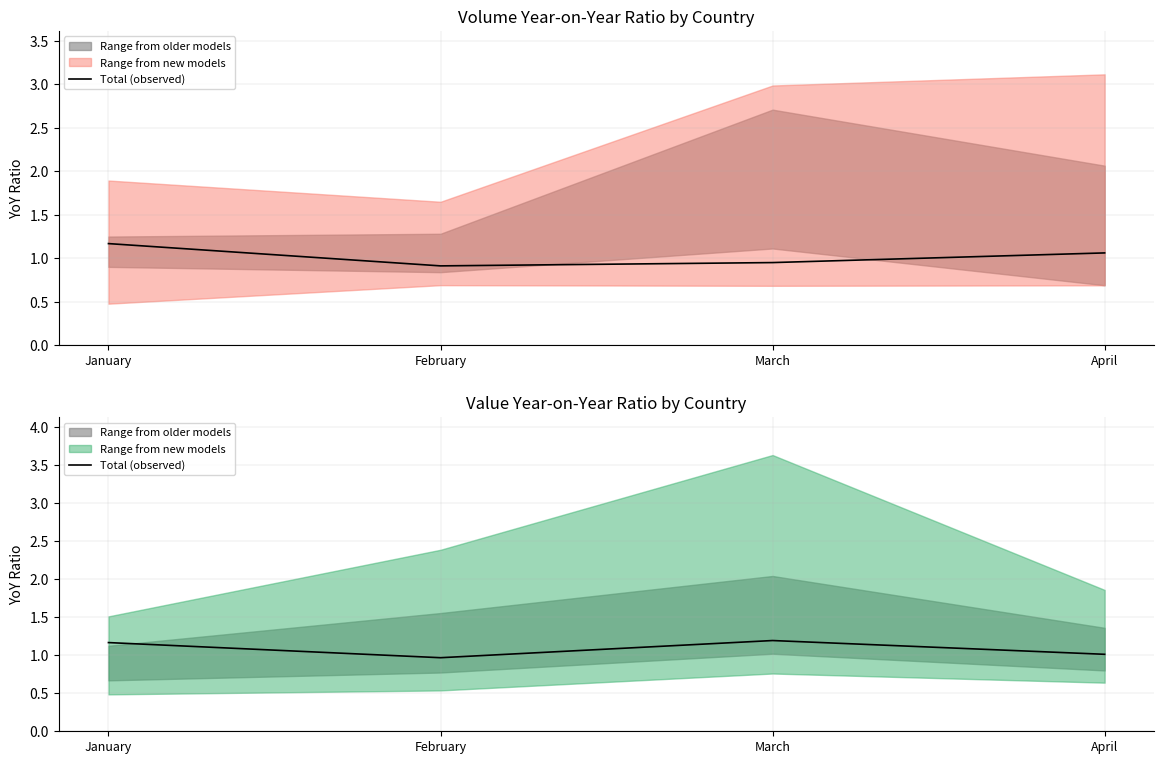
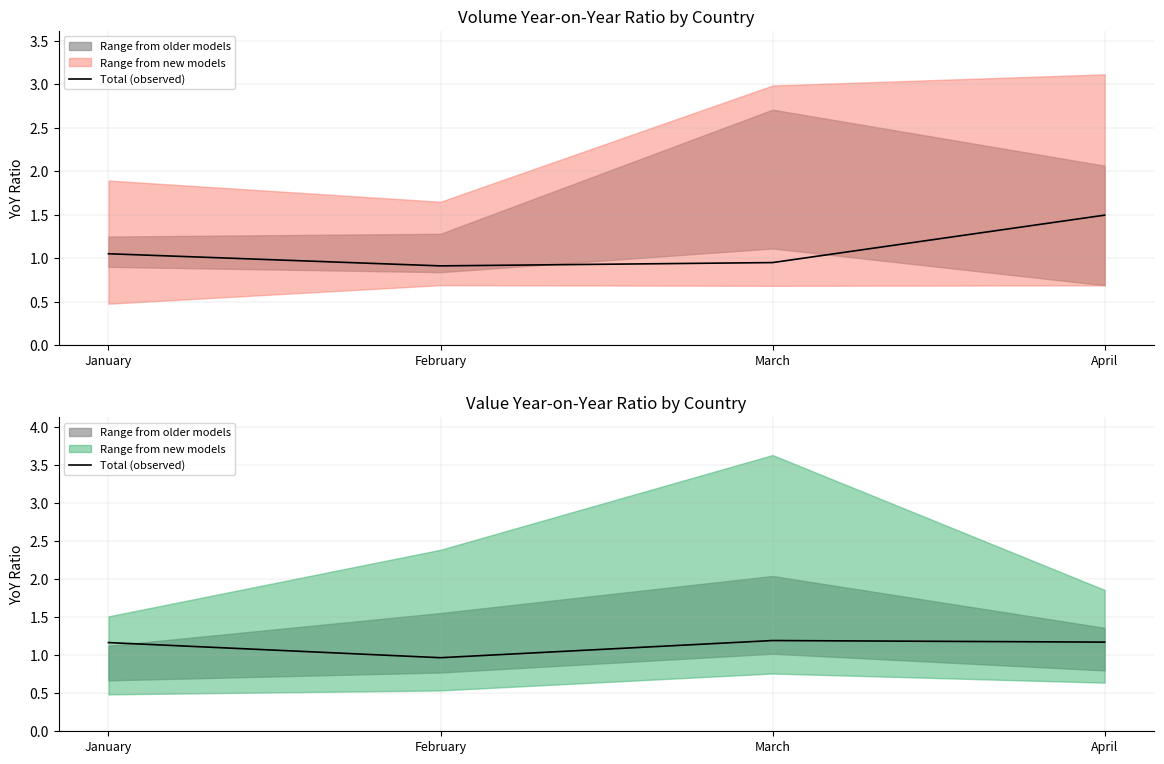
Volume Year-on-Year Ratio by Country, Total (observed), January: 1.2 -> 1.1
Volume Year-on-Year Ratio by Country, Total (observed), April: 1.1 -> 1.5
Value Year-on-Year Ratio by Country, Total (observed), April: 1.0 -> 1.2
